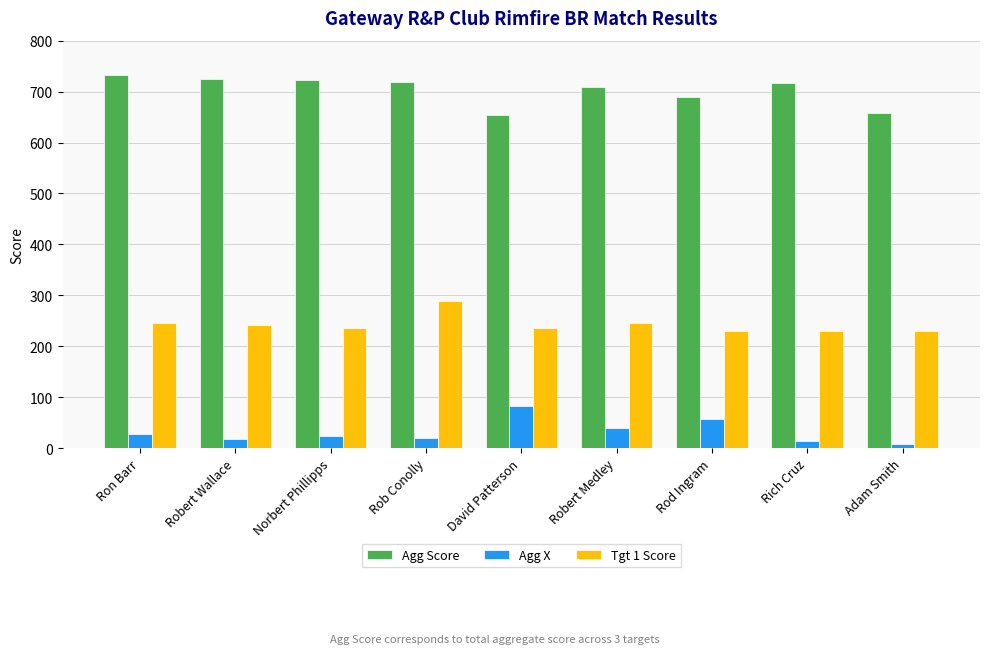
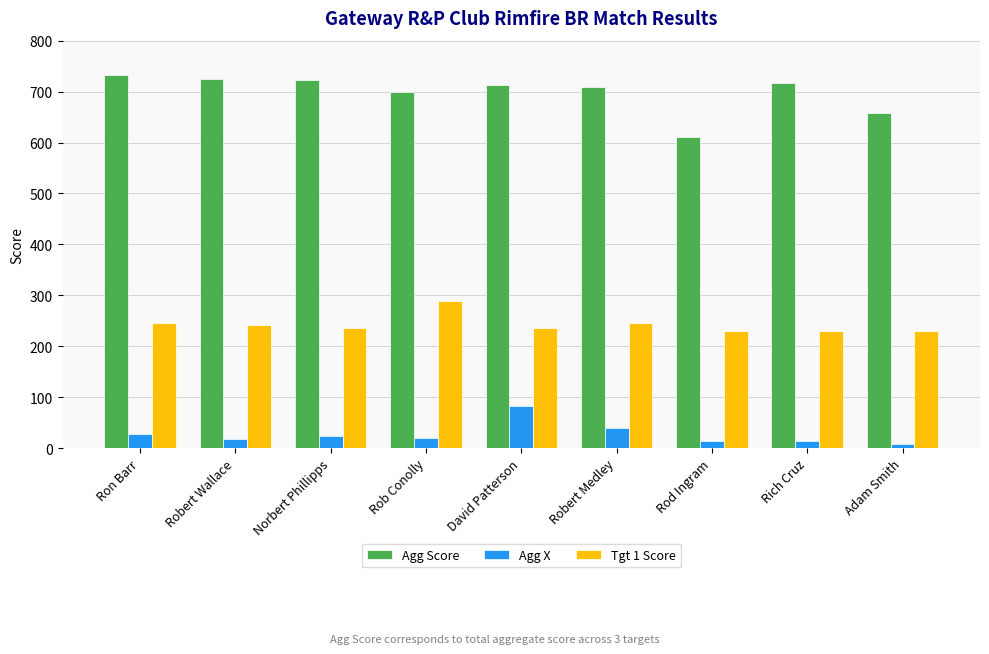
Agg Score, Rob Conolly: 720 -> 700
Agg Score, David Patterson: 660 -> 710
Agg Score, Rod Ingram: 690 -> 610
Agg X, Rod Ingram: 60 -> 10
